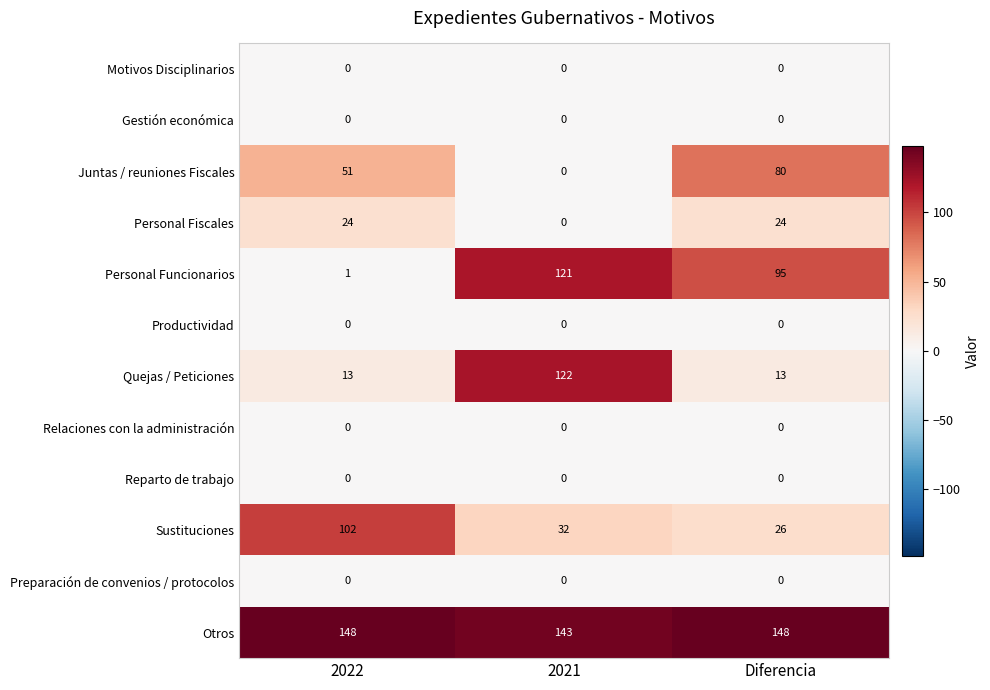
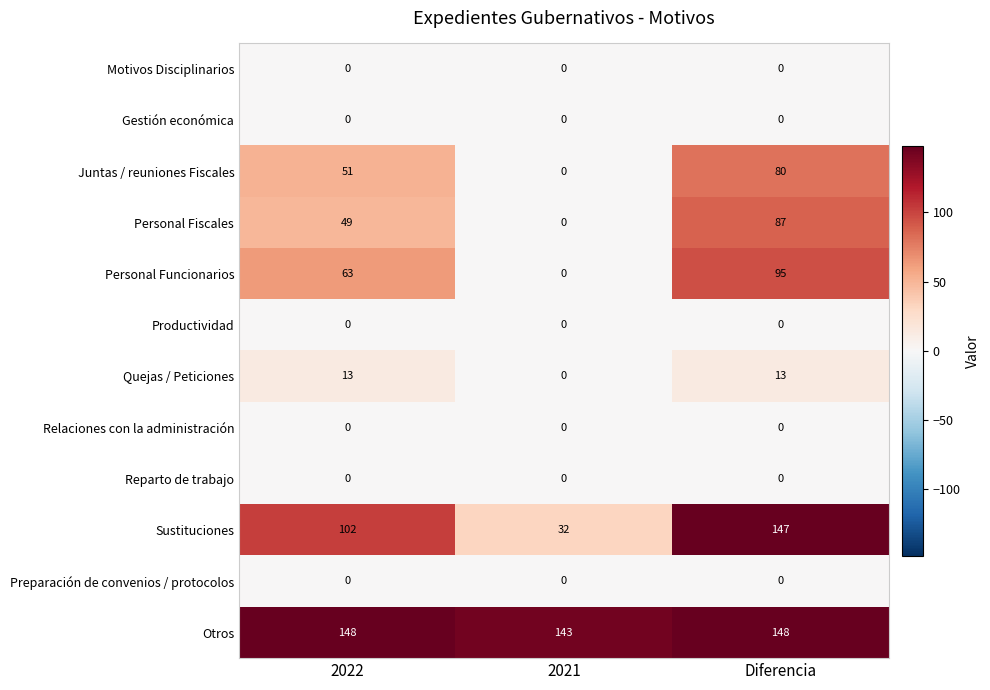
Personal Fiscales, 2022: 24 -> 49
Personal Fiscales, Diferencia: 24 -> 87
Personal Funcionarios, 2022: 1 -> 63
Personal Funcionarios, 2021: 121 -> 0
Quejas / Peticiones, 2021: 122 -> 0
Sustituciones, Diferencia: 26 -> 147
